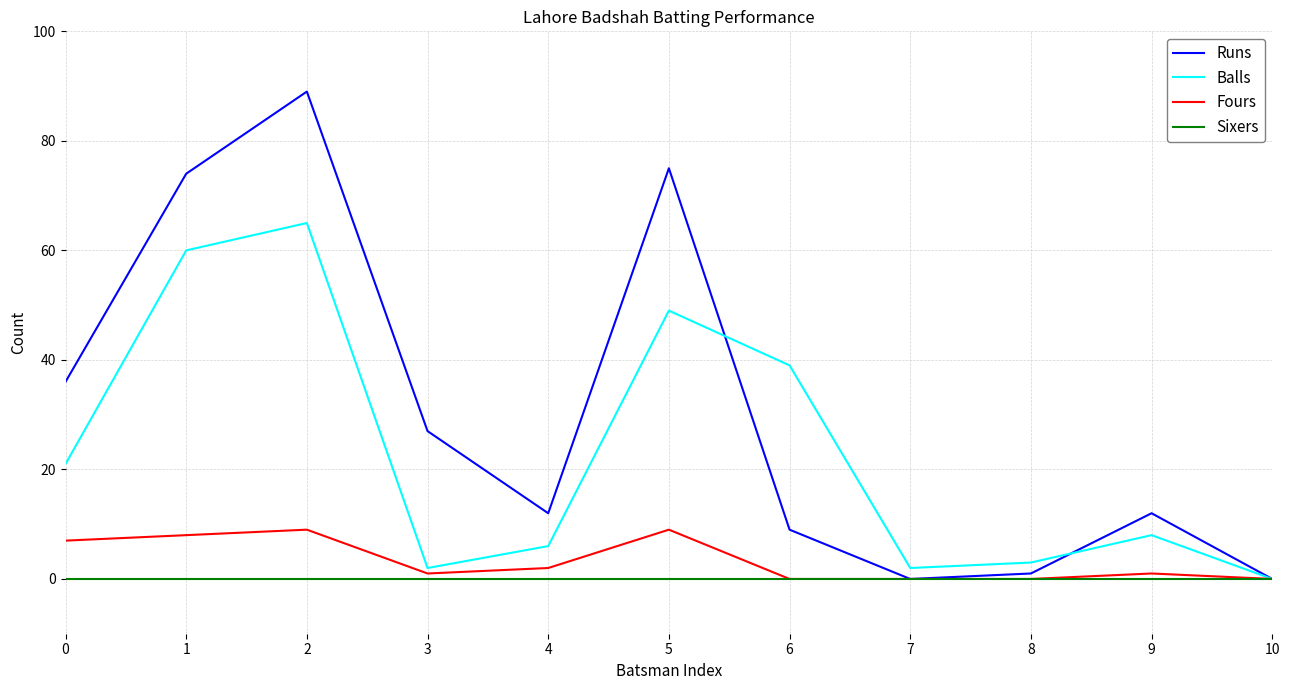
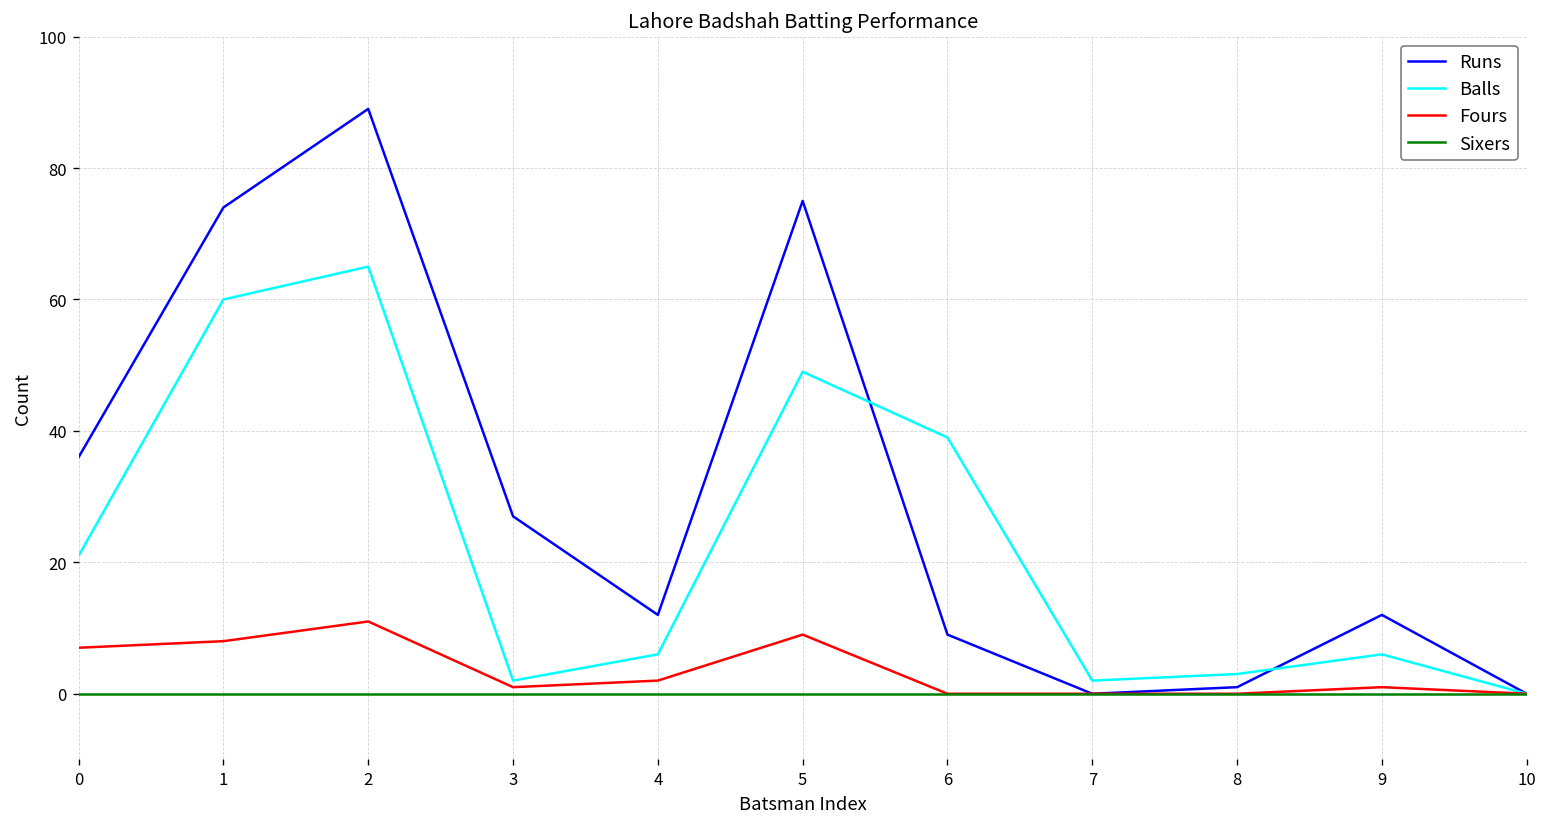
Fours, 2: 9 -> 11
Balls, 9: 8 -> 6
